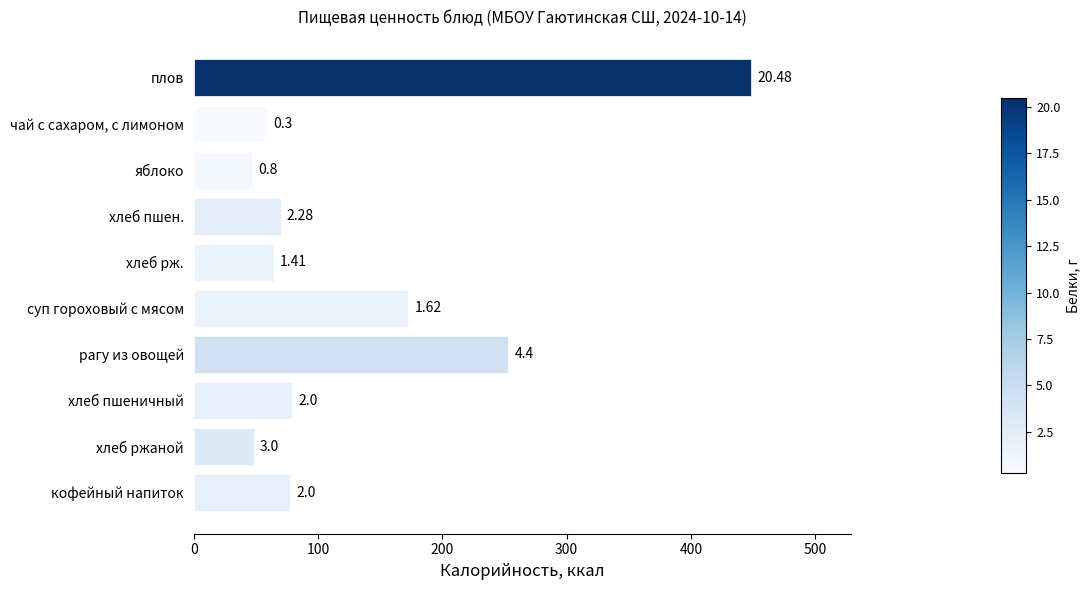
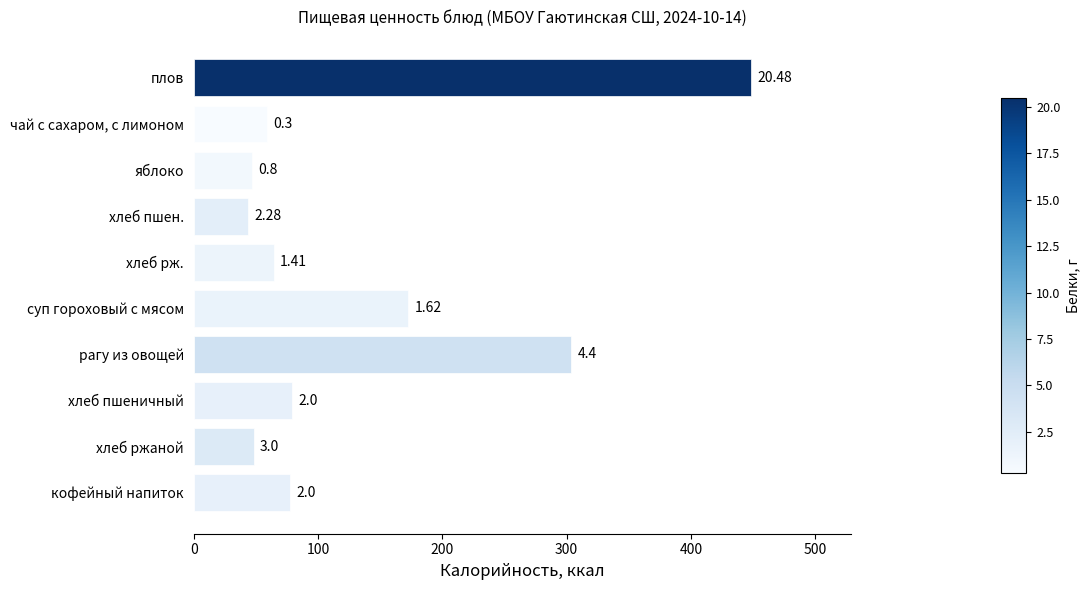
хлеб пшен.: 70 -> 44
рагу из овощей: 253 -> 304
